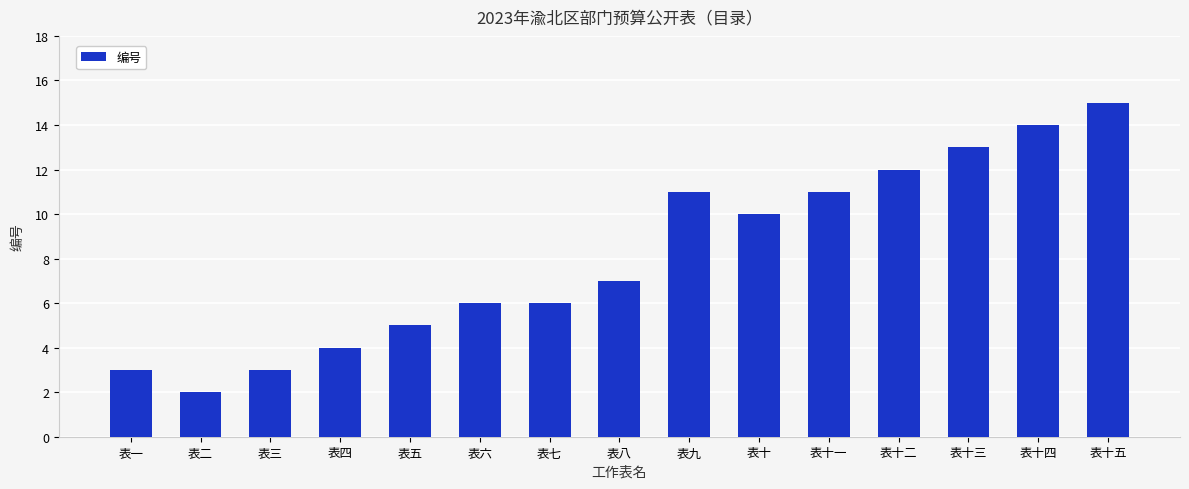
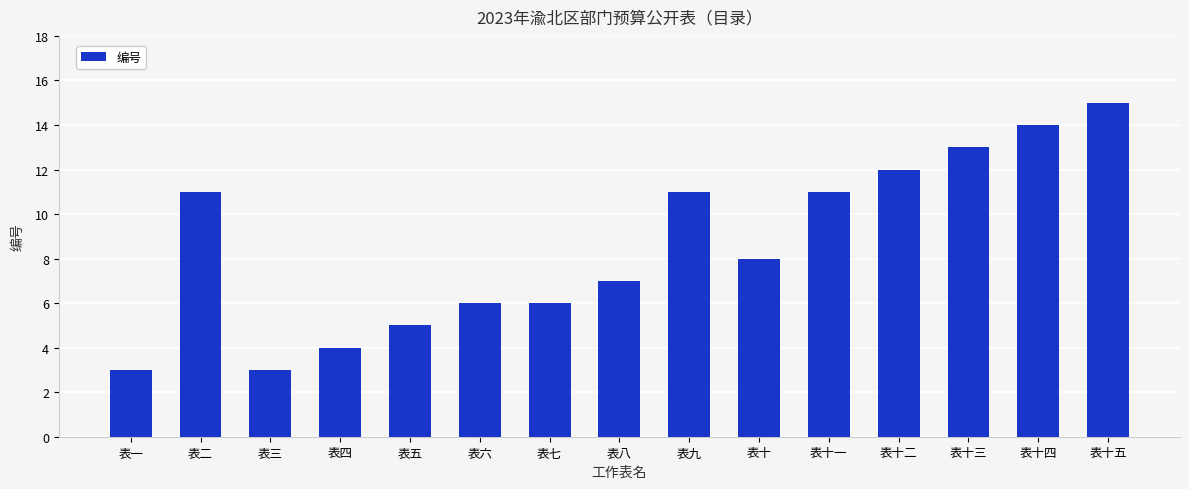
表二: 2 -> 11
表十: 10 -> 8
